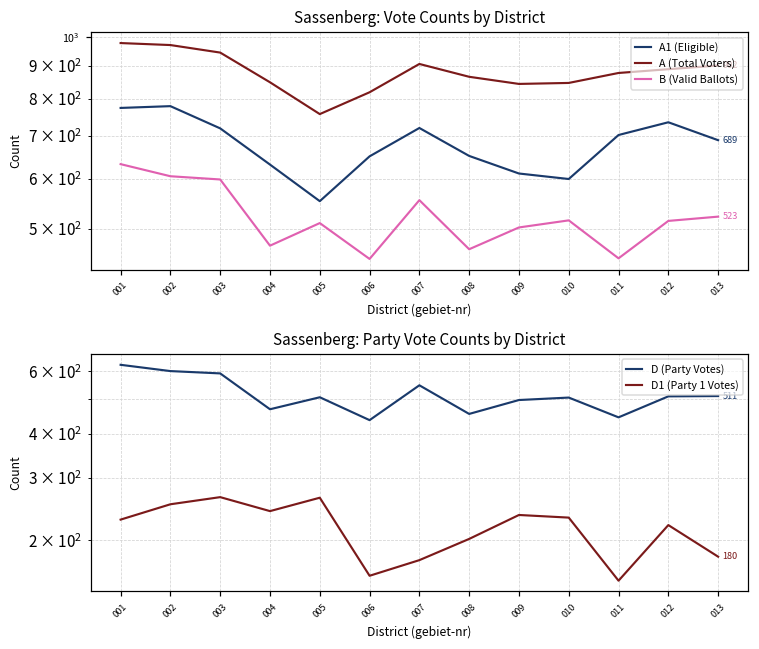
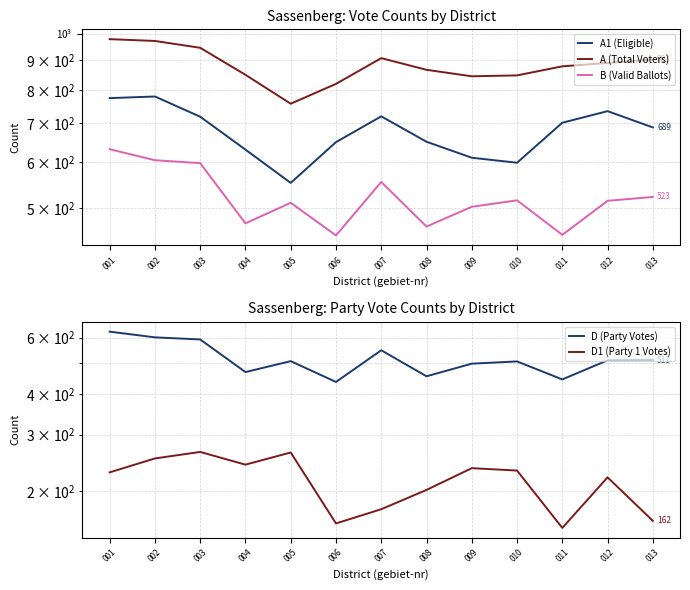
Sassenberg: Party Vote Counts by District, D1 (Party 1 Votes), 013: 180 -> 162
